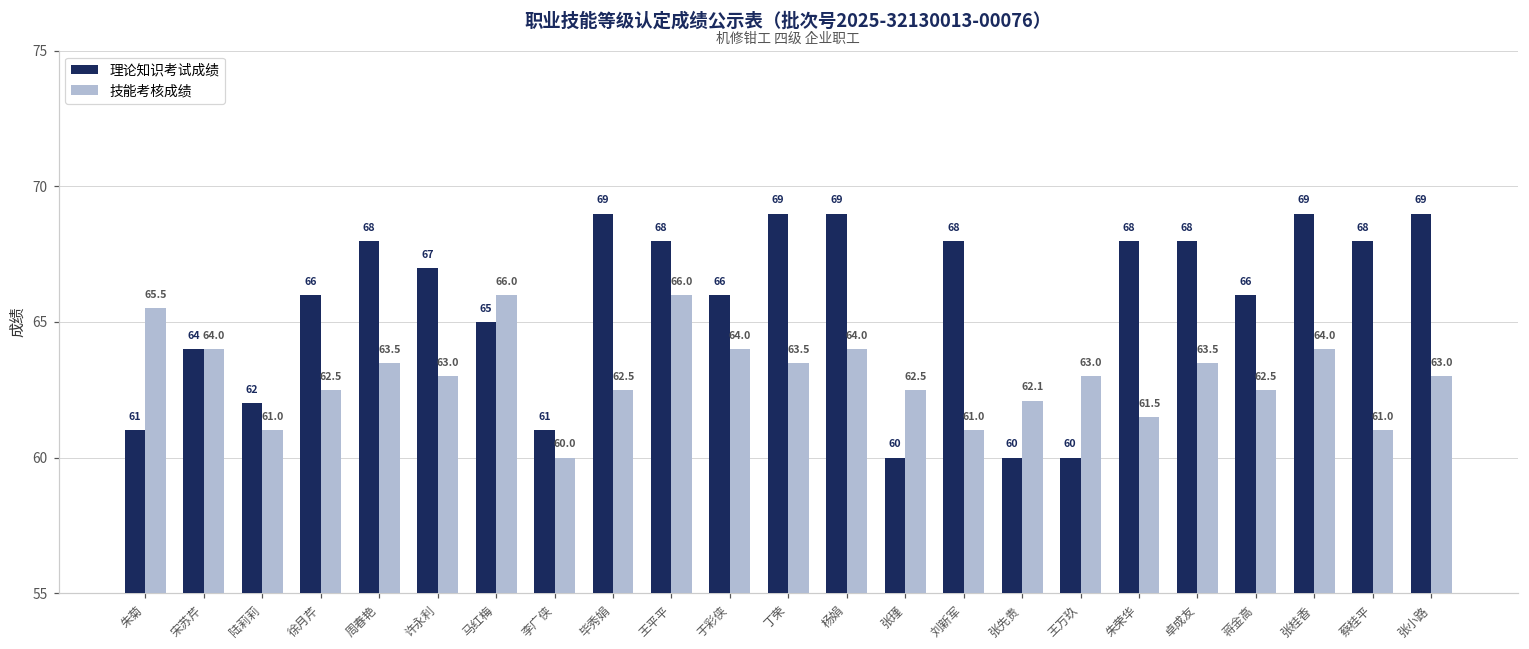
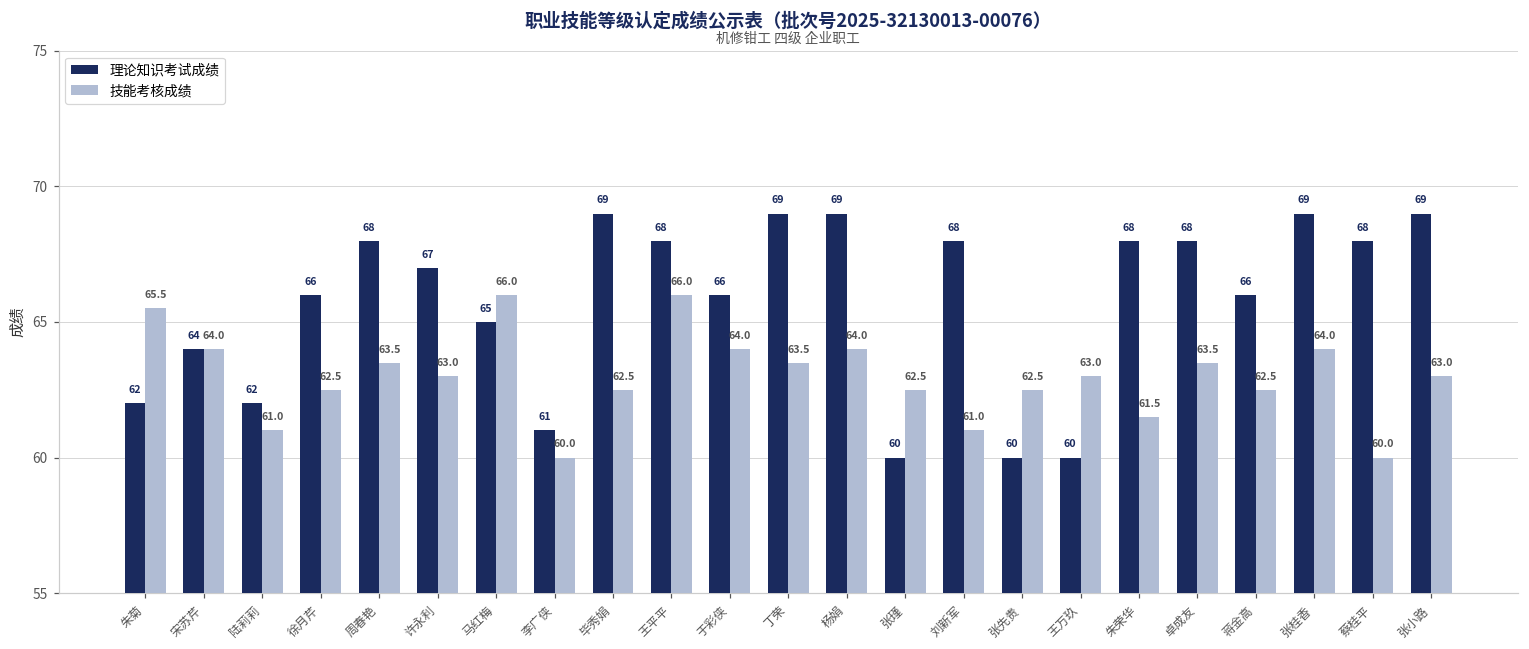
理论知识考试成绩, 朱菊: 61 -> 62
技能考核成绩, 张先贵: 62.1 -> 62.5
技能考核成绩, 蔡桂平: 61.0 -> 60.0
